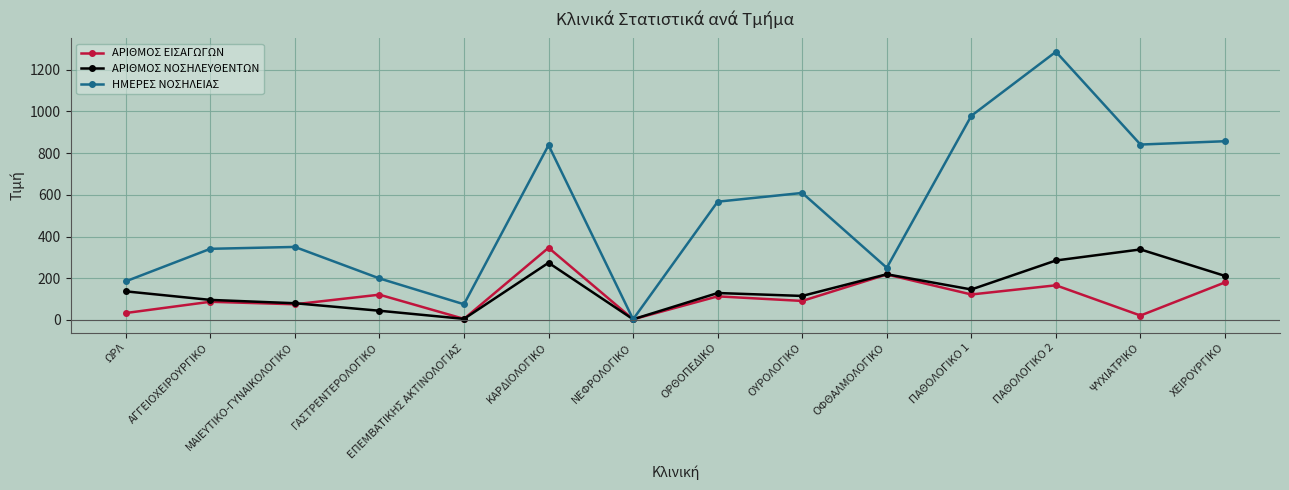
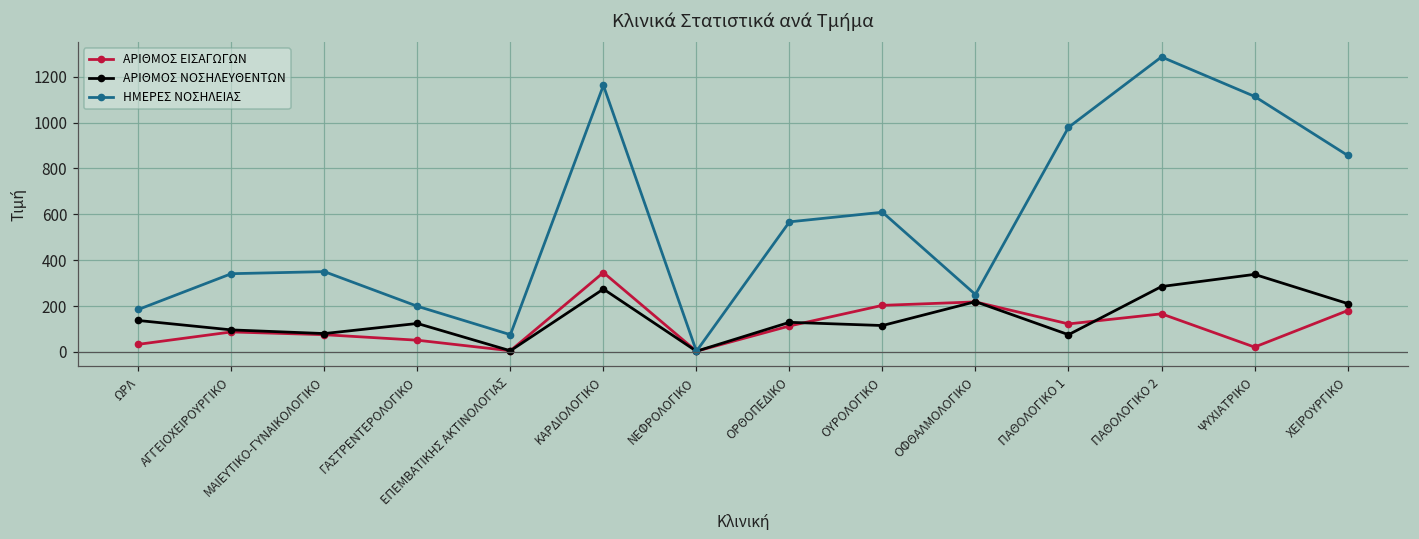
ΑΡΙΘΜΟΣ ΕΙΣΑΓΩΓΩΝ, ΓΑΣΤΡΕΝΤΕΡΟΛΟΓΙΚΟ: 120 -> 50
ΑΡΙΘΜΟΣ ΝΟΣΗΛΕΥΘΕΝΤΩΝ, ΓΑΣΤΡΕΝΤΕΡΟΛΟΓΙΚΟ: 40 -> 120
ΗΜΕΡΕΣ ΝΟΣΗΛΕΙΑΣ, ΚΑΡΔΙΟΛΟΓΙΚΟ: 840 -> 1160
ΑΡΙΘΜΟΣ ΕΙΣΑΓΩΓΩΝ, ΟΥΡΟΛΟΓΙΚΟ: 90 -> 200
ΑΡΙΘΜΟΣ ΝΟΣΗΛΕΥΘΕΝΤΩΝ, ΠΑΘΟΛΟΓΙΚΟ 1: 150 -> 80
ΗΜΕΡΕΣ ΝΟΣΗΛΕΙΑΣ, ΨΥΧΙΑΤΡΙΚΟ: 840 -> 1110
